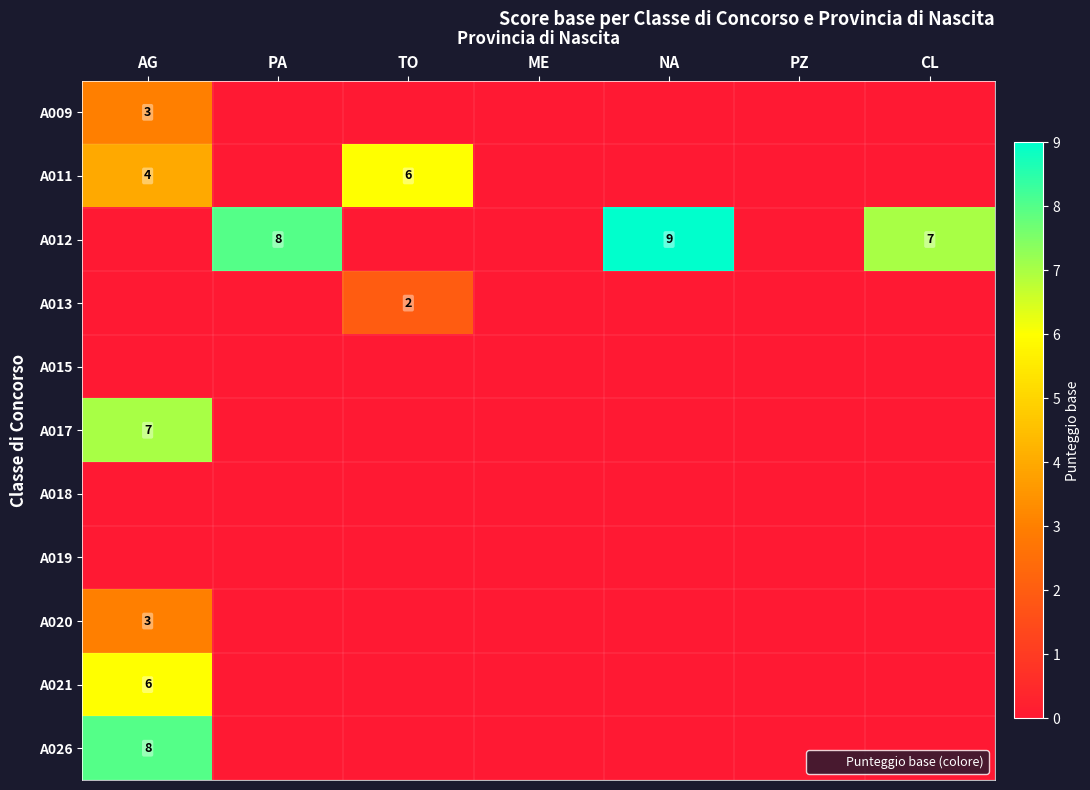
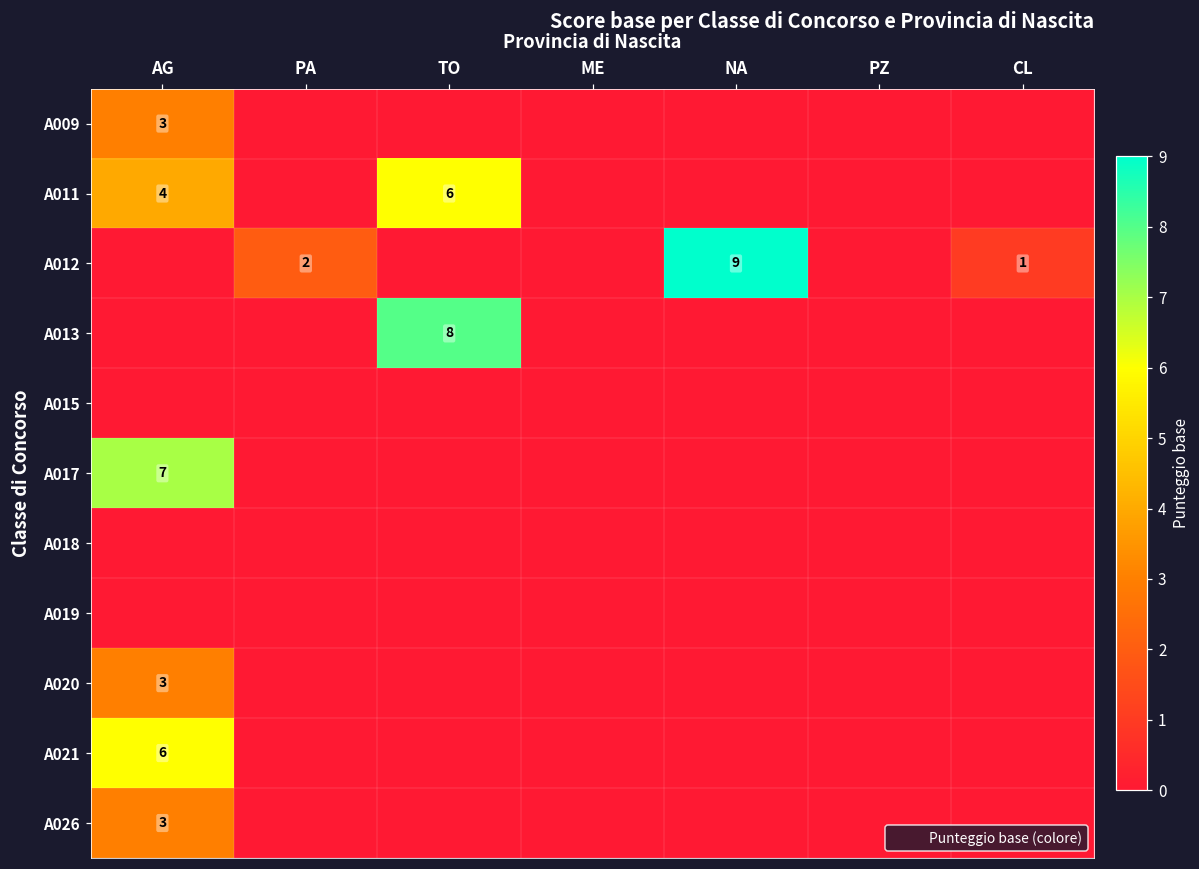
A012, PA: 8 -> 2
A012, CL: 7 -> 1
A013, TO: 2 -> 8
A026, AG: 8 -> 3
